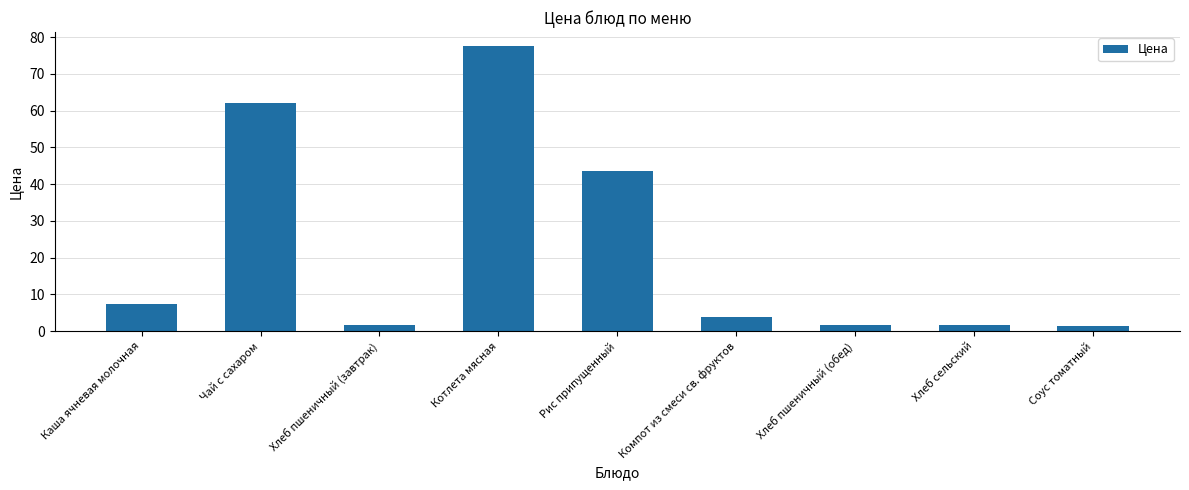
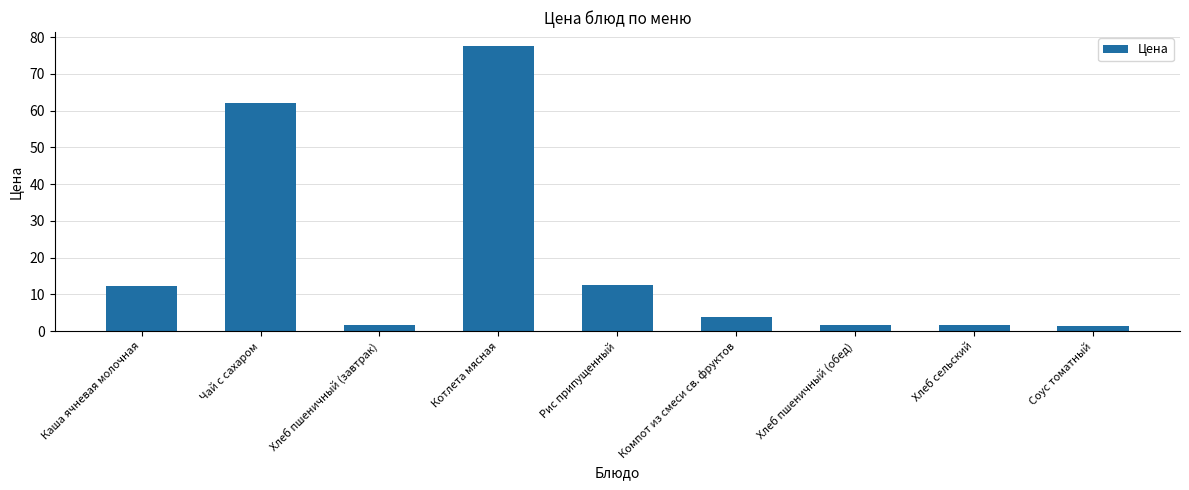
Каша ячневая молочная: 7 -> 12
Рис припущенный: 44 -> 13
